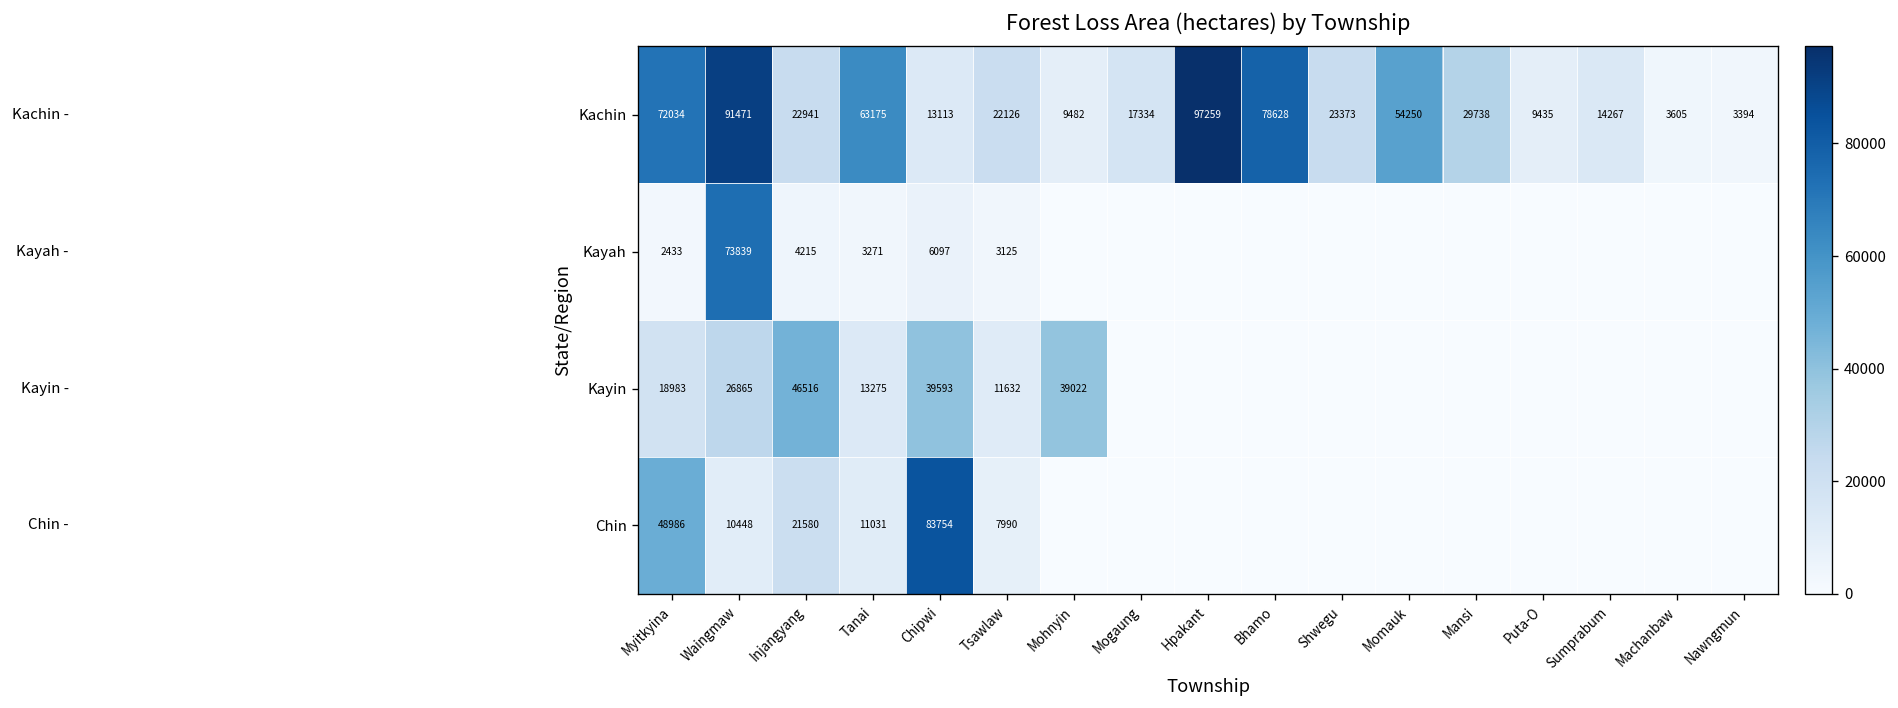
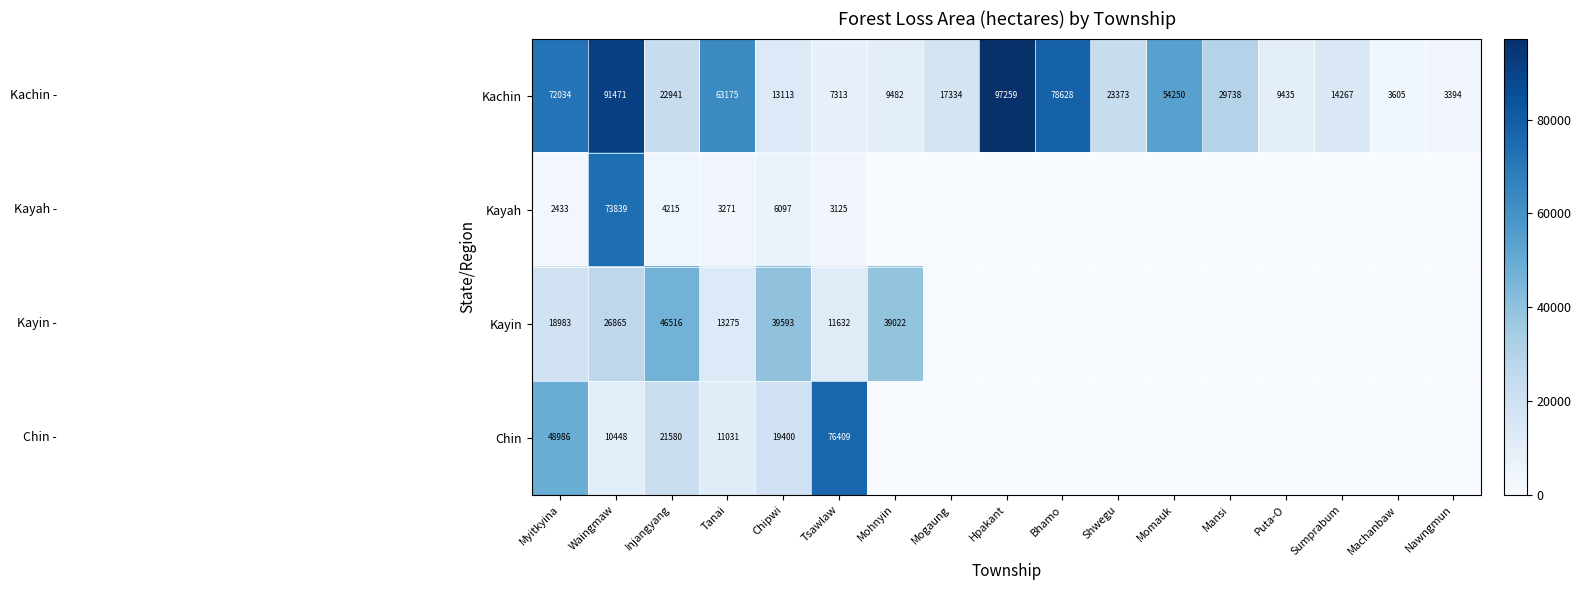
Kachin, Tsawlaw: 22126 -> 7313
Chin, Chipwi: 83754 -> 19400
Chin, Tsawlaw: 7990 -> 76409
